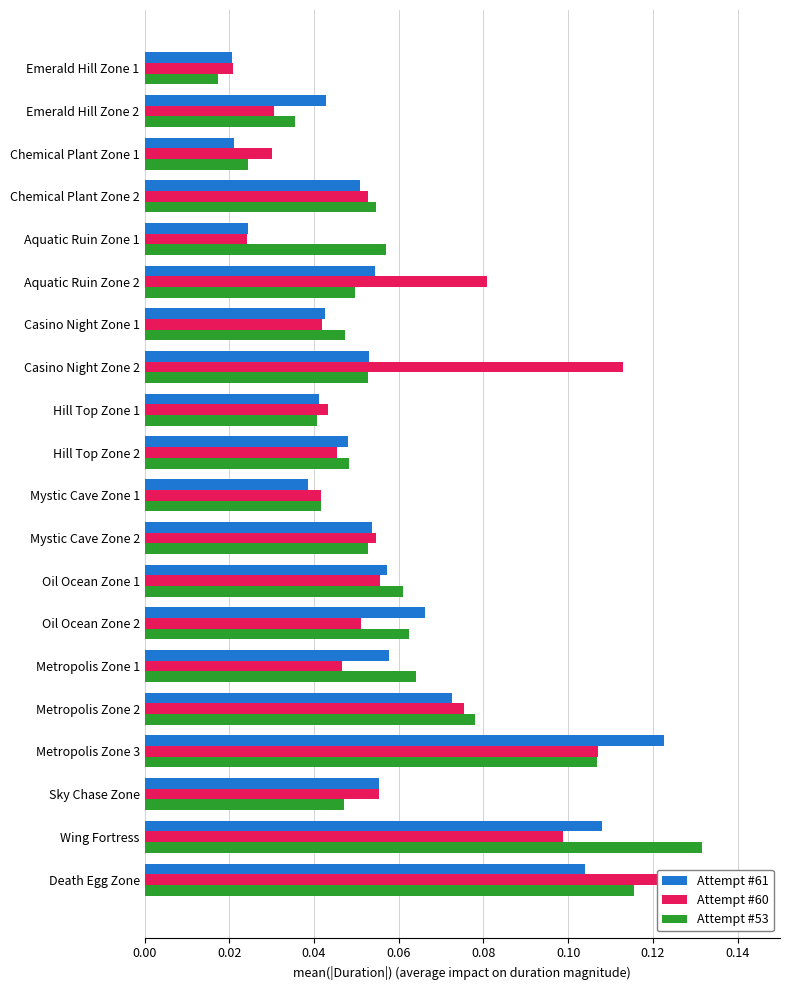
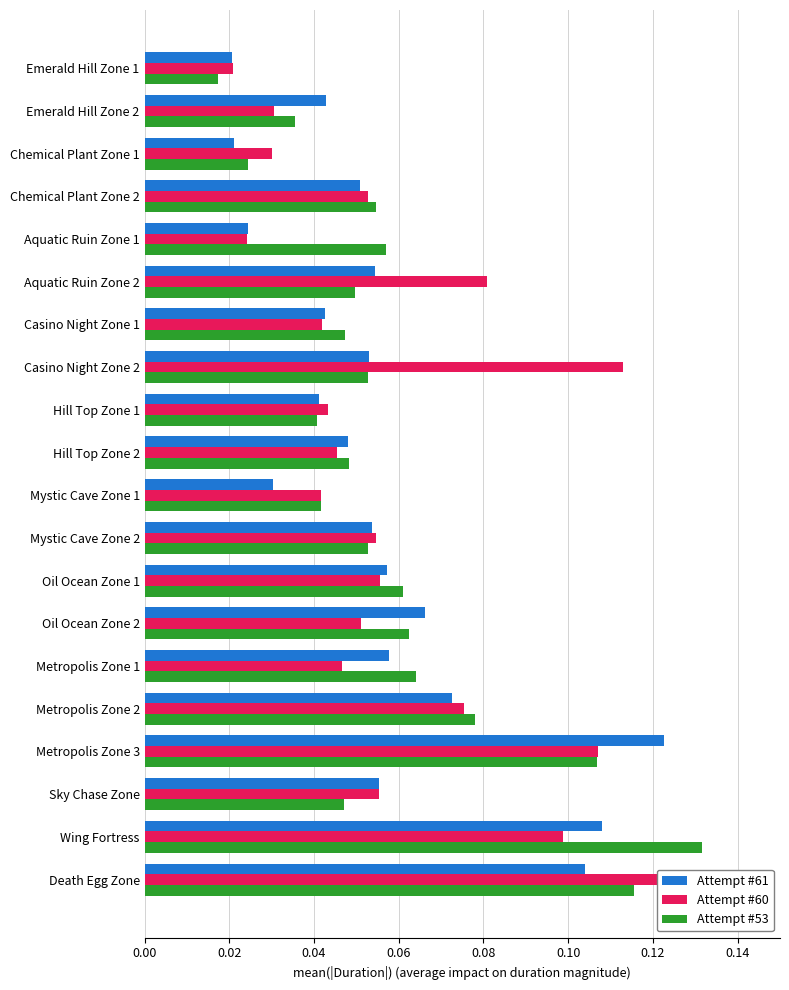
Attempt #61, Mystic Cave Zone 1: 0.039 -> 0.030
